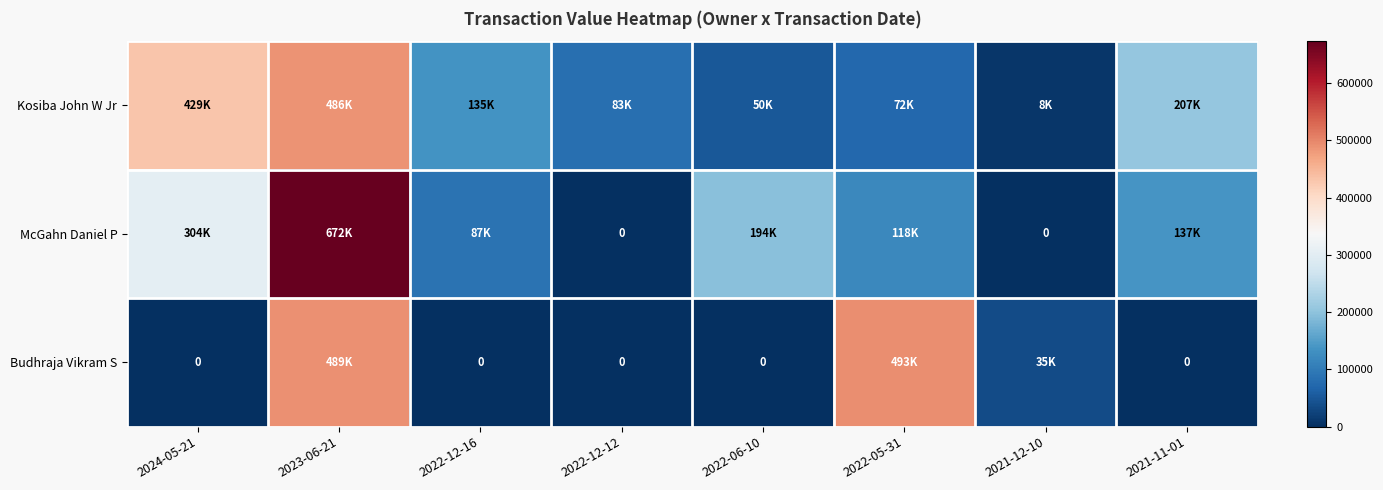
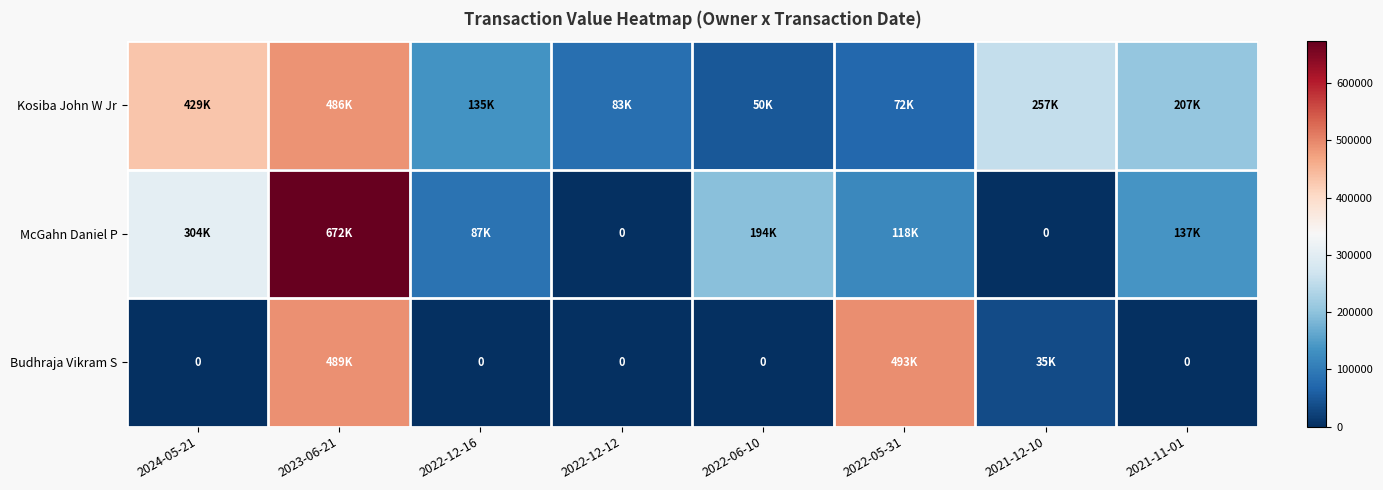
Kosiba John W Jr, 2021-12-10: 8K -> 257K
